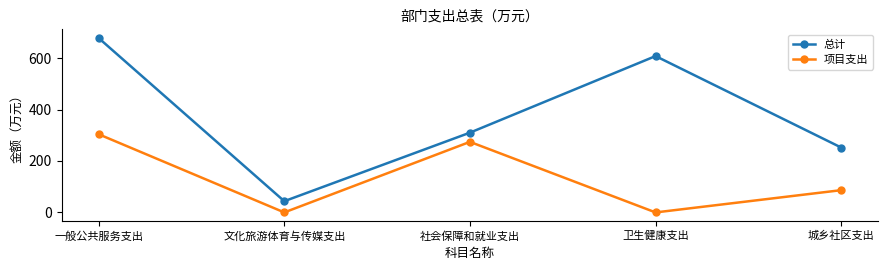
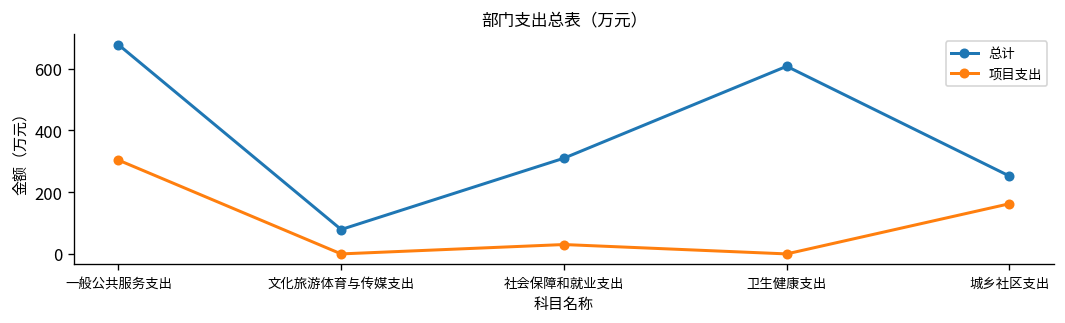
总计, 文化旅游体育与传媒支出: 40 -> 80
项目支出, 社会保障和就业支出: 270 -> 30
项目支出, 城乡社区支出: 90 -> 160
